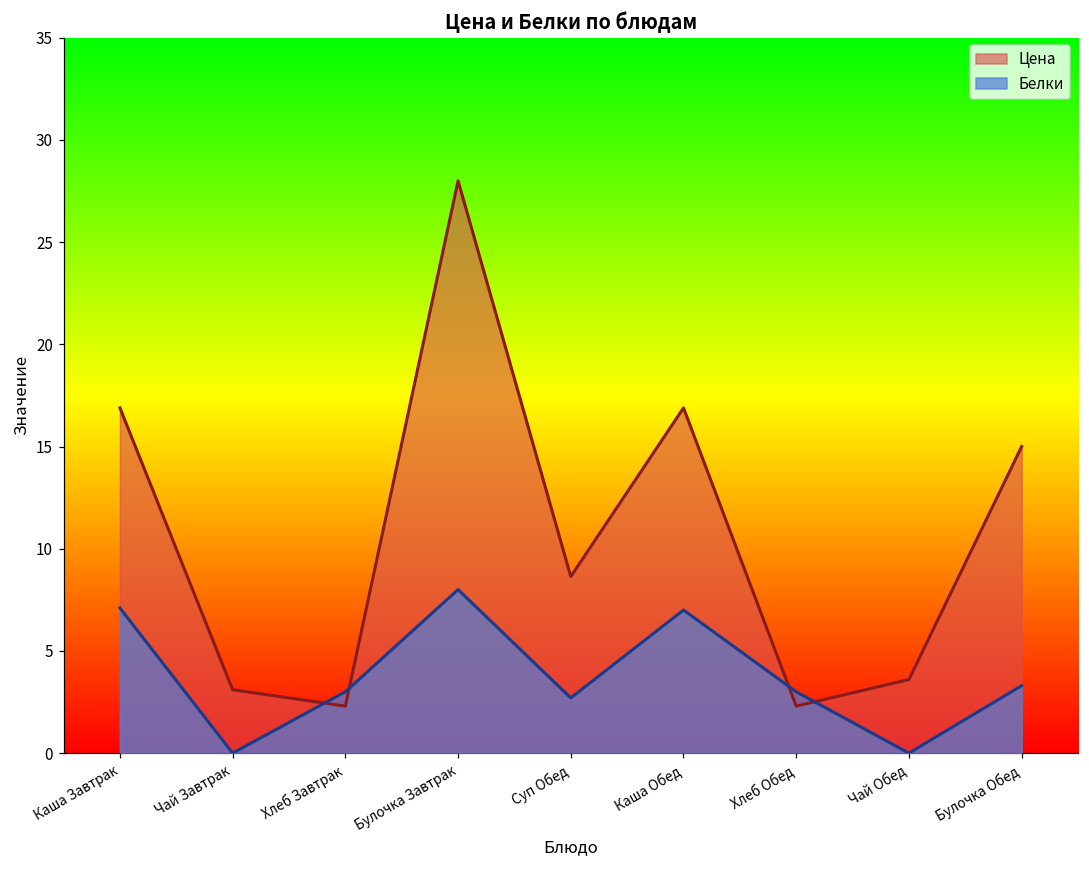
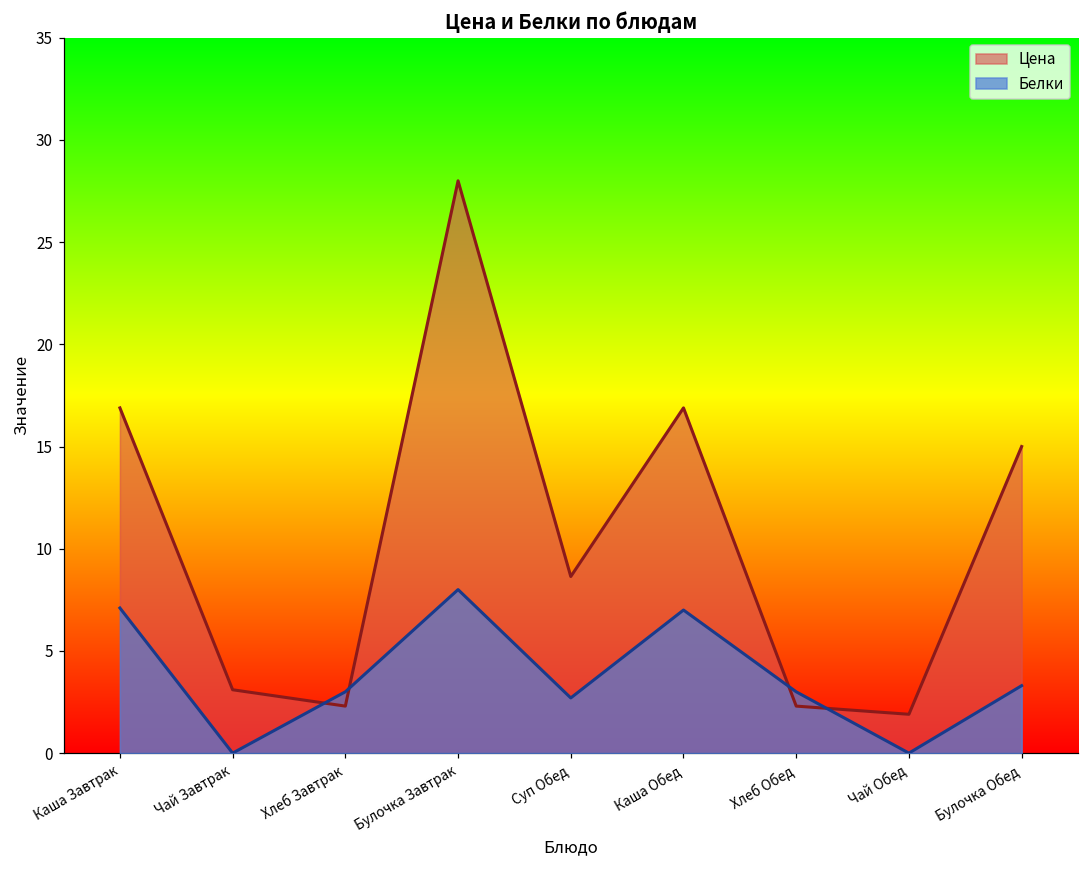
Цена, Чай Обед: 3.6 -> 1.9
